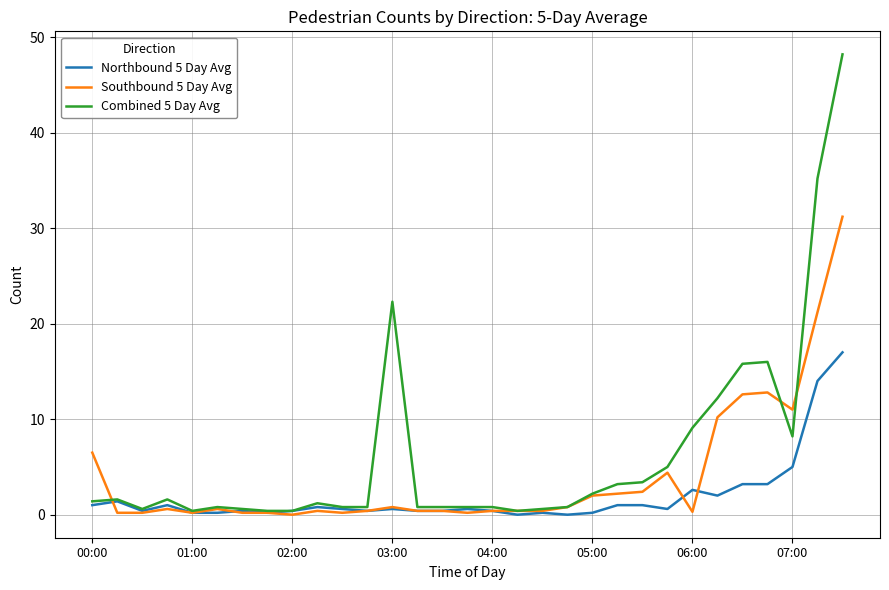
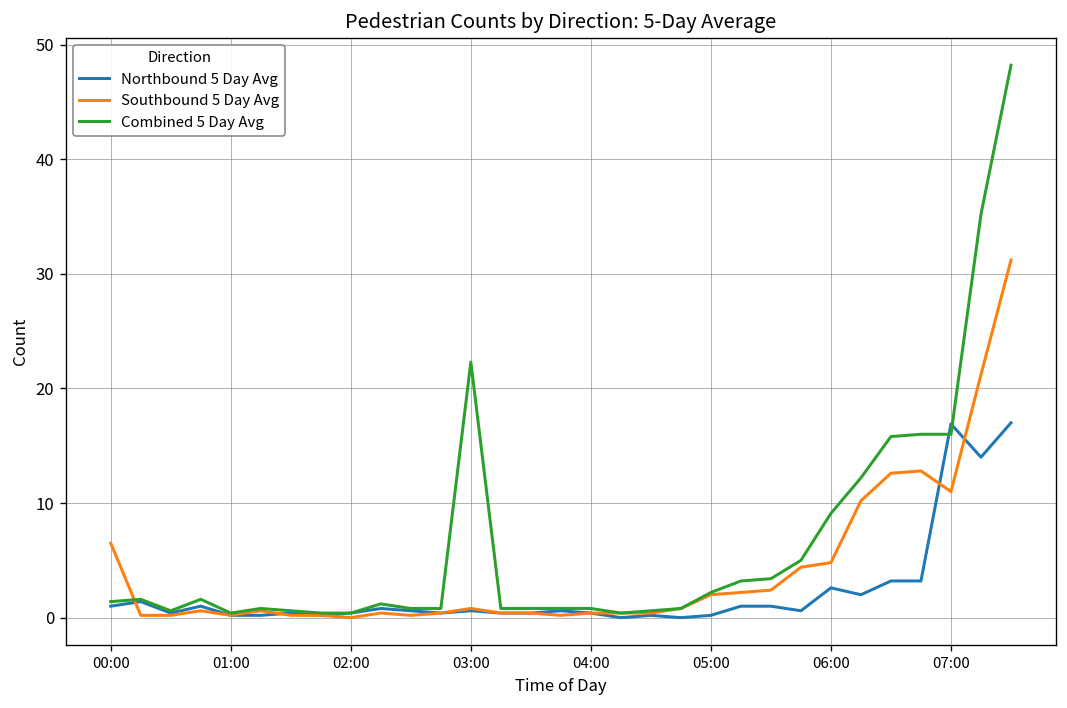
Southbound 5 Day Avg, 06:00: 0 -> 5
Northbound 5 Day Avg, 07:00: 5 -> 17
Combined 5 Day Avg, 07:00: 8 -> 16
